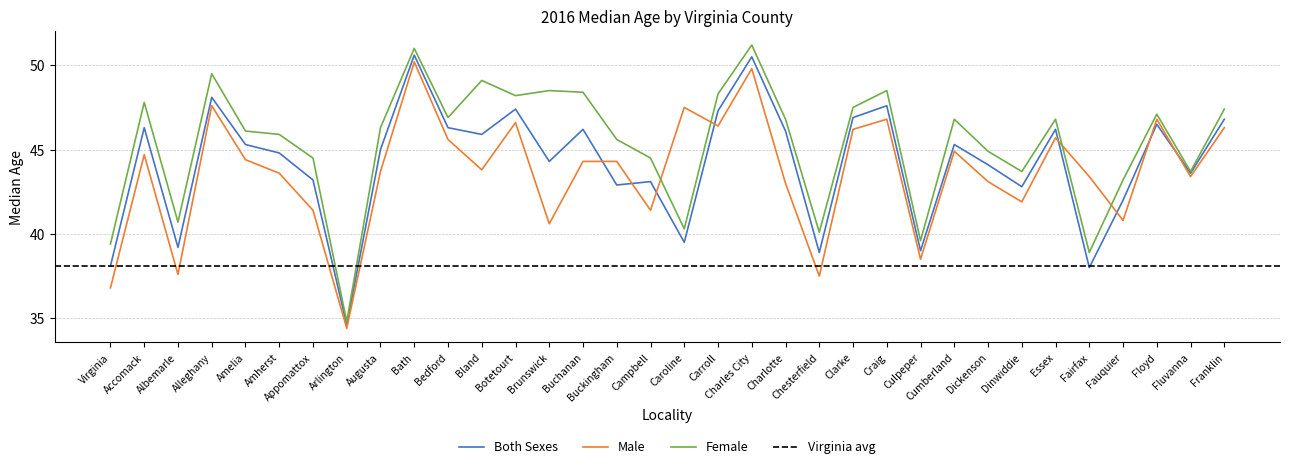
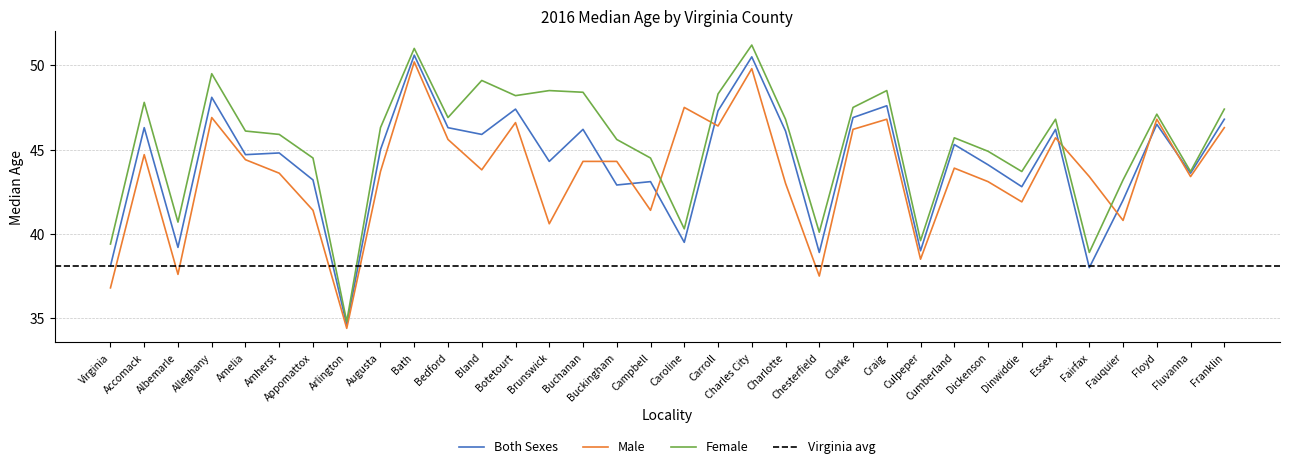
Male, Alleghany: 47.6 -> 46.9
Both Sexes, Amelia: 45.3 -> 44.7
Male, Cumberland: 44.9 -> 43.9
Female, Cumberland: 46.8 -> 45.7
